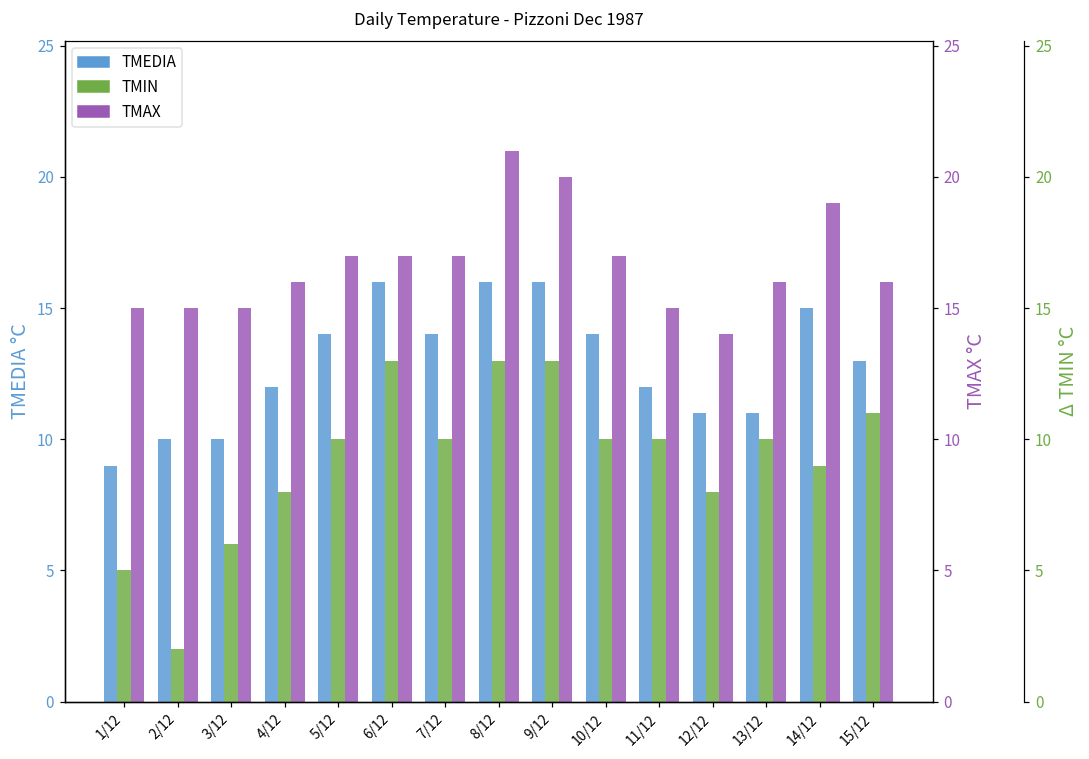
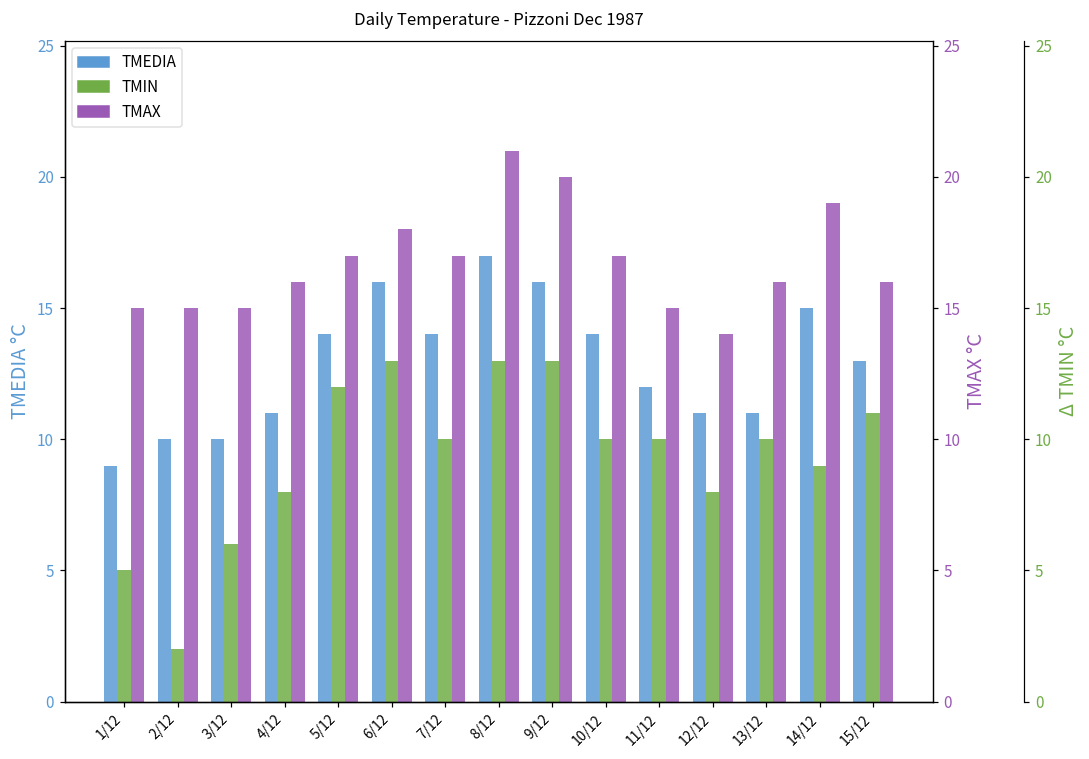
TMEDIA, 4/12: 12 -> 11
TMIN, 5/12: 10 -> 12
TMAX, 6/12: 17 -> 18
TMEDIA, 8/12: 16 -> 17
